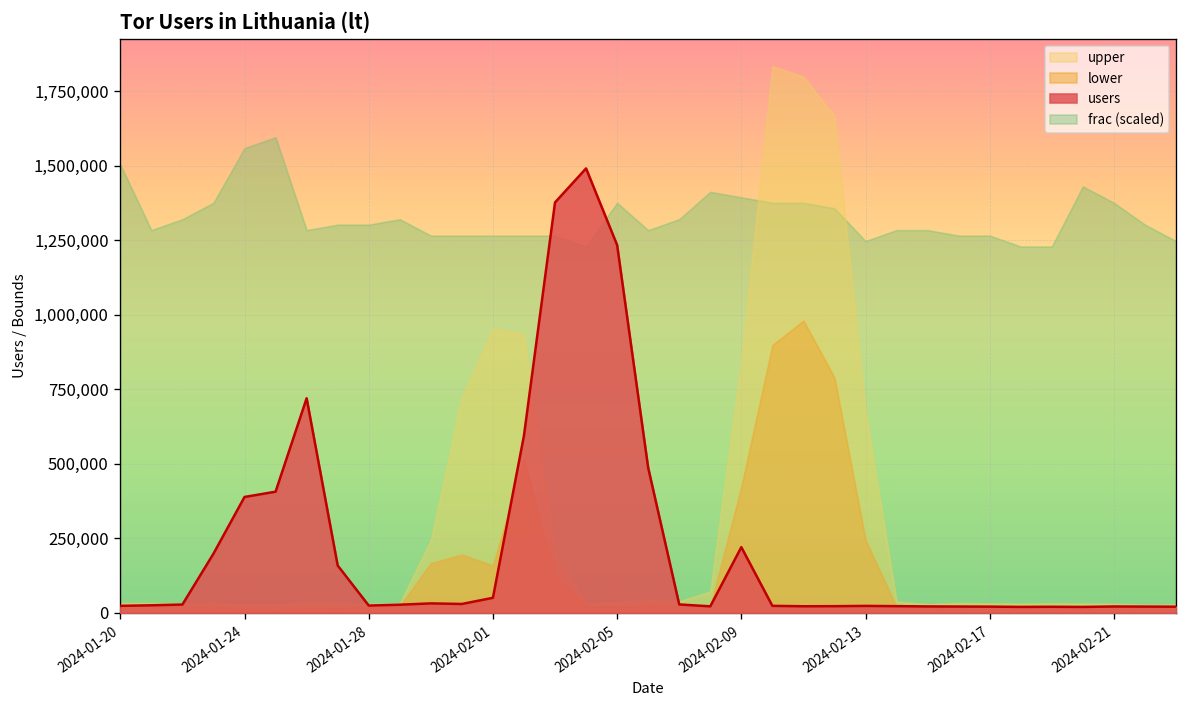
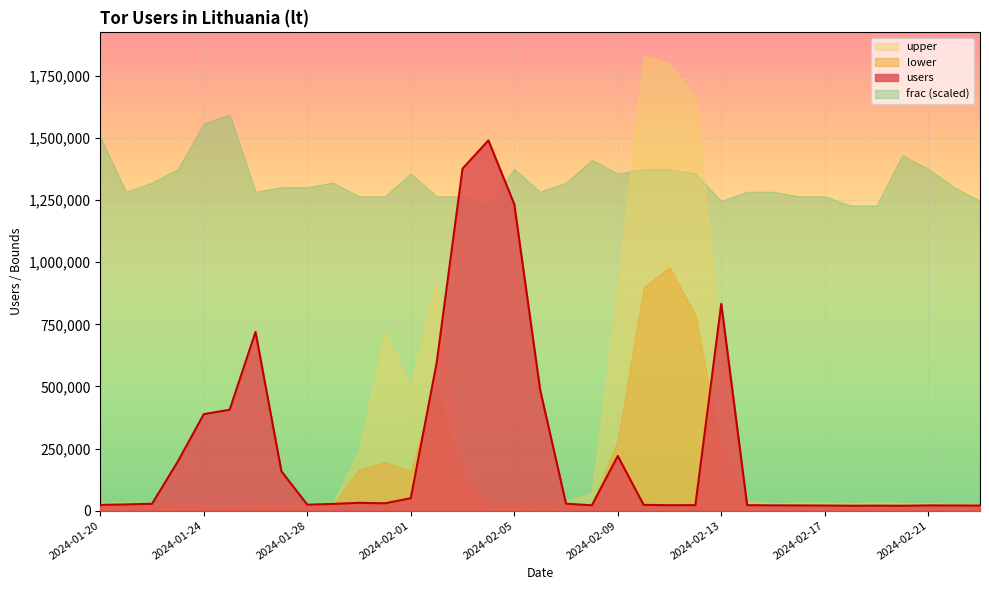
upper, 2024-02-01: 950,000 -> 500,000
frac (scaled), 2024-02-01: 1,270,000 -> 1,360,000
upper, 2024-02-09: 850,000 -> 900,000
lower, 2024-02-09: 420,000 -> 280,000
frac (scaled), 2024-02-09: 1,390,000 -> 1,360,000
users, 2024-02-13: 20,000 -> 830,000
